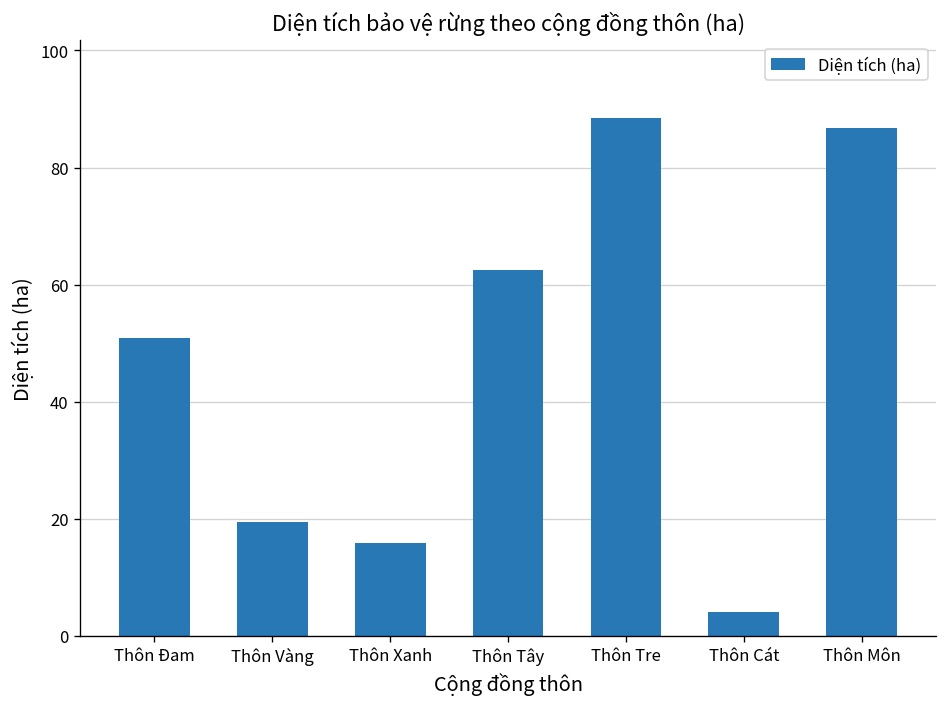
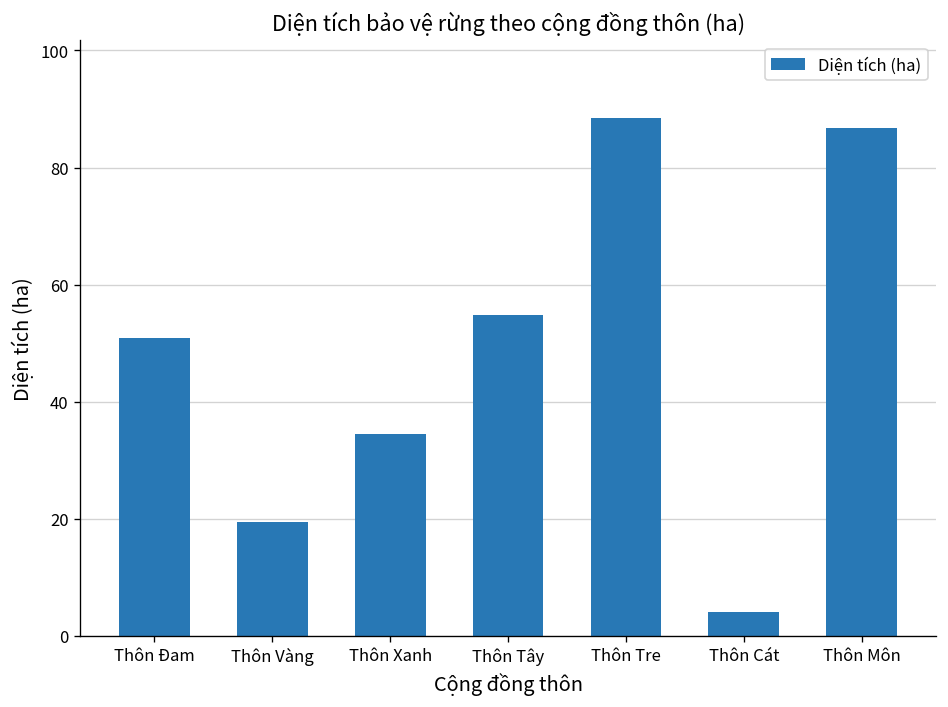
Thôn Xanh: 16 -> 35
Thôn Tây: 63 -> 55
